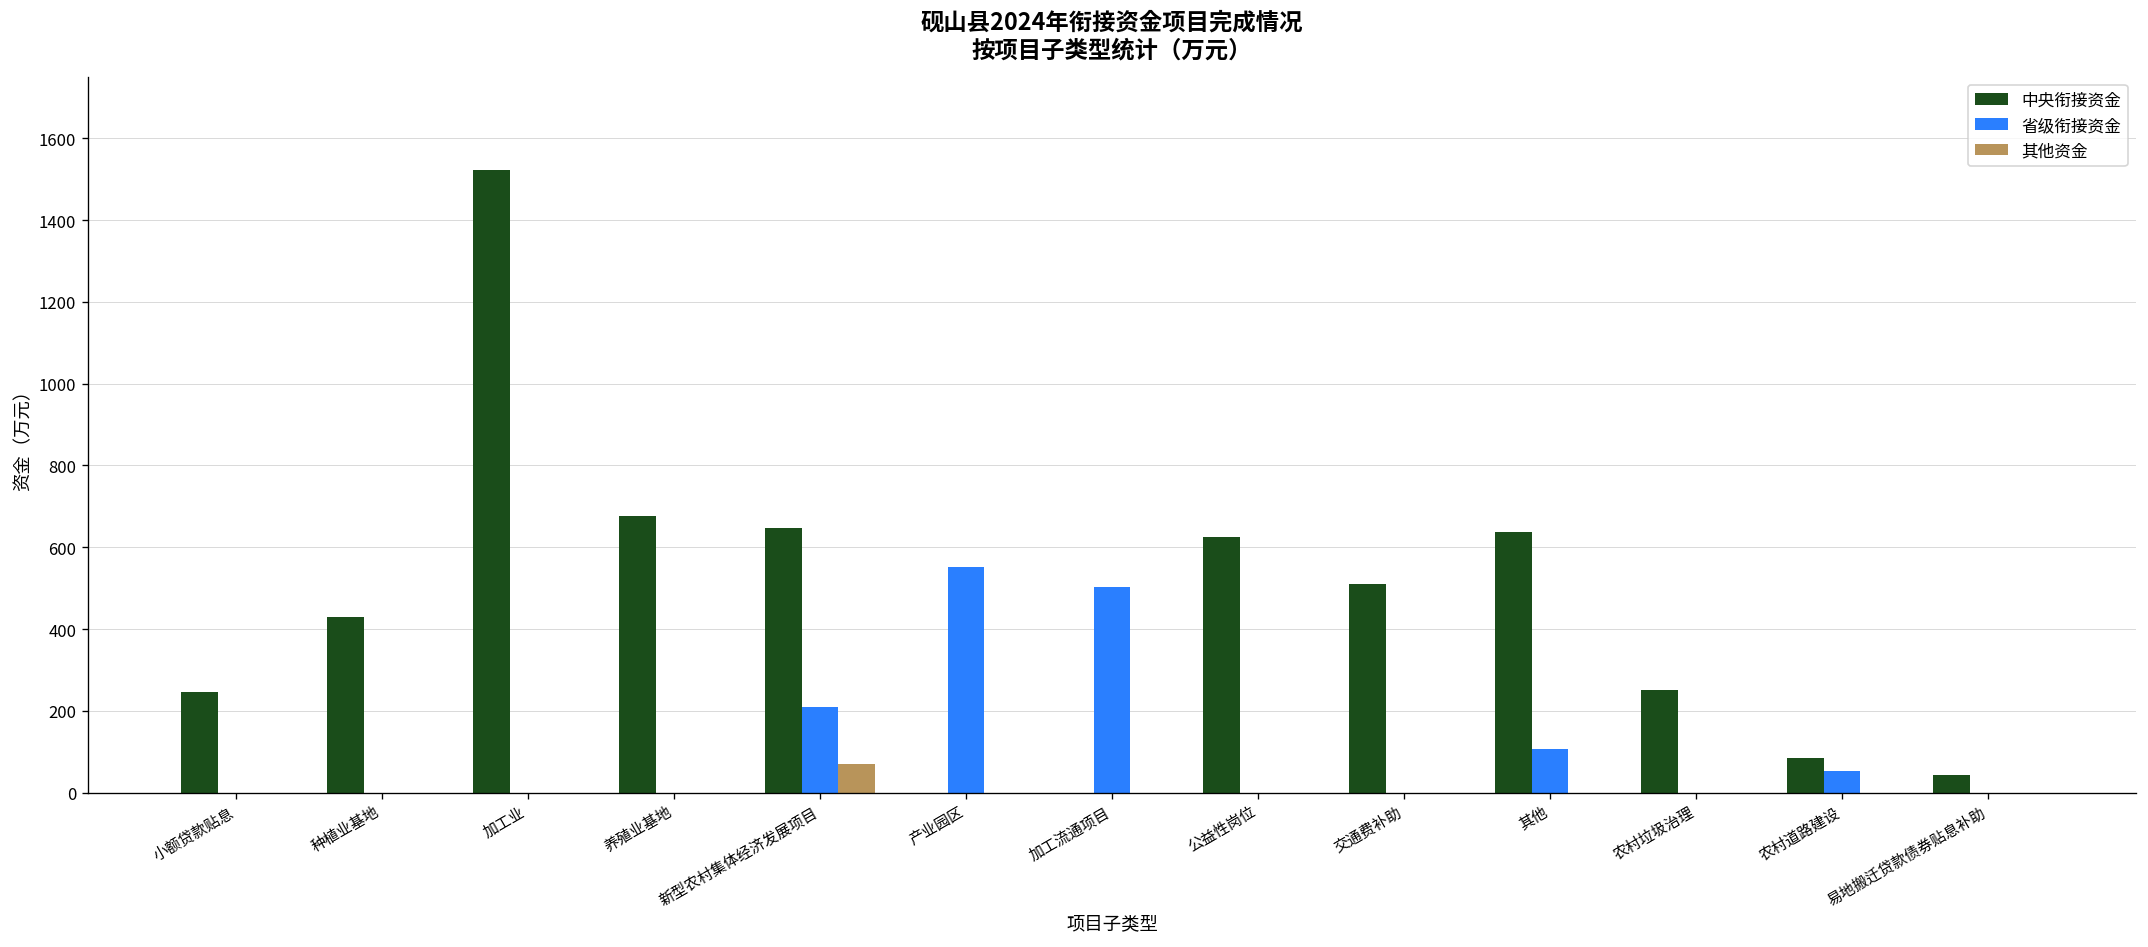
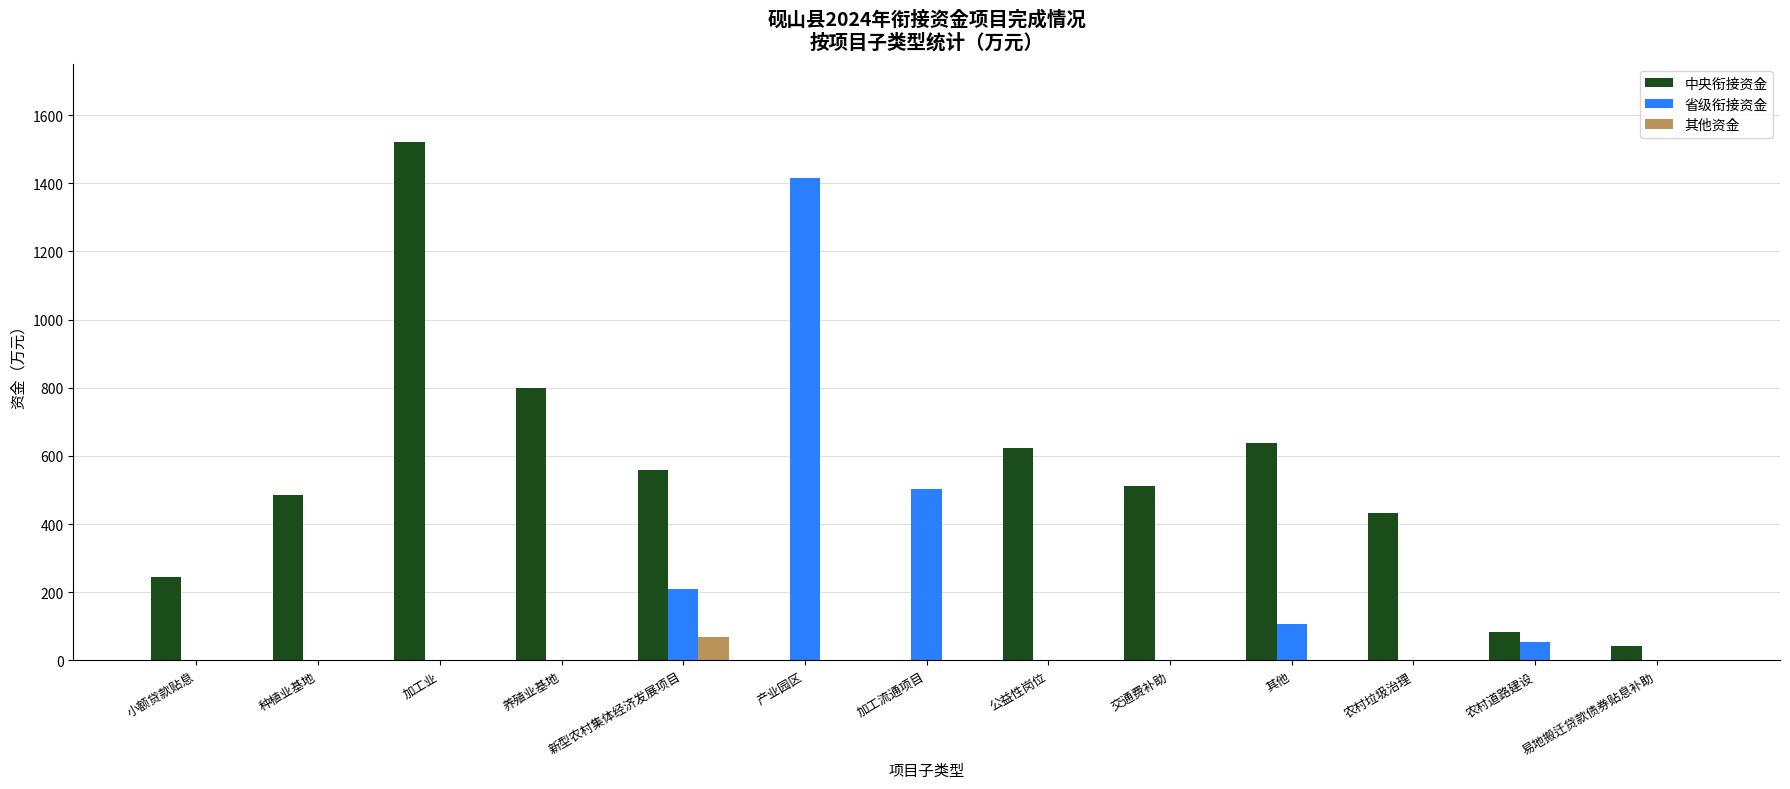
中央衔接资金, 种植业基地: 430 -> 490
中央衔接资金, 养殖业基地: 680 -> 800
中央衔接资金, 新型农村集体经济发展项目: 650 -> 560
省级衔接资金, 产业园区: 550 -> 1420
中央衔接资金, 农村垃圾治理: 250 -> 430
